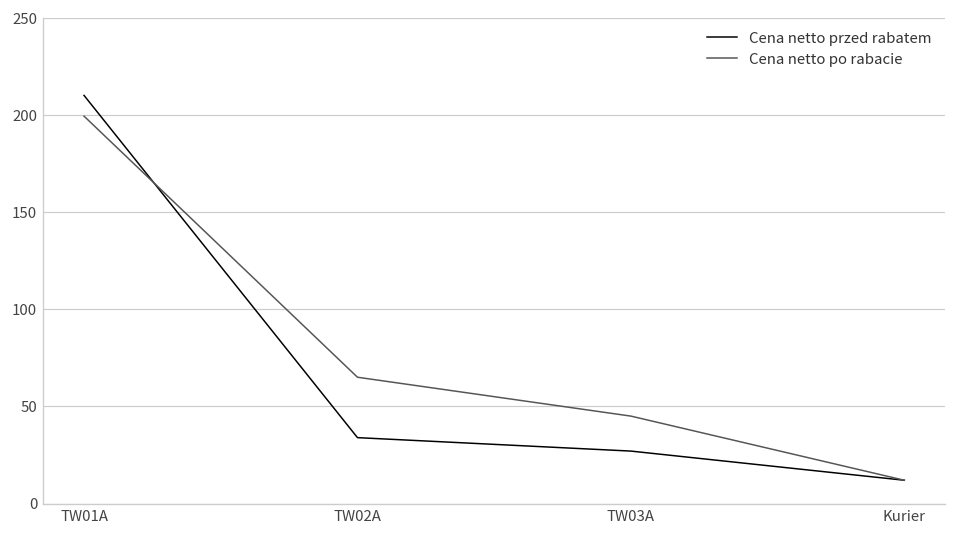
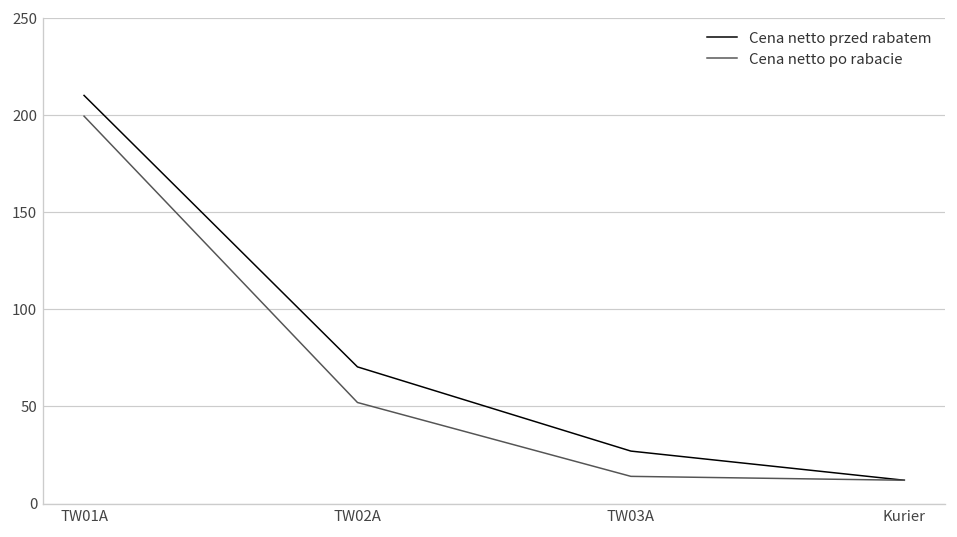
Cena netto przed rabatem, TW02A: 34 -> 70
Cena netto po rabacie, TW02A: 65 -> 52
Cena netto po rabacie, TW03A: 45 -> 14
